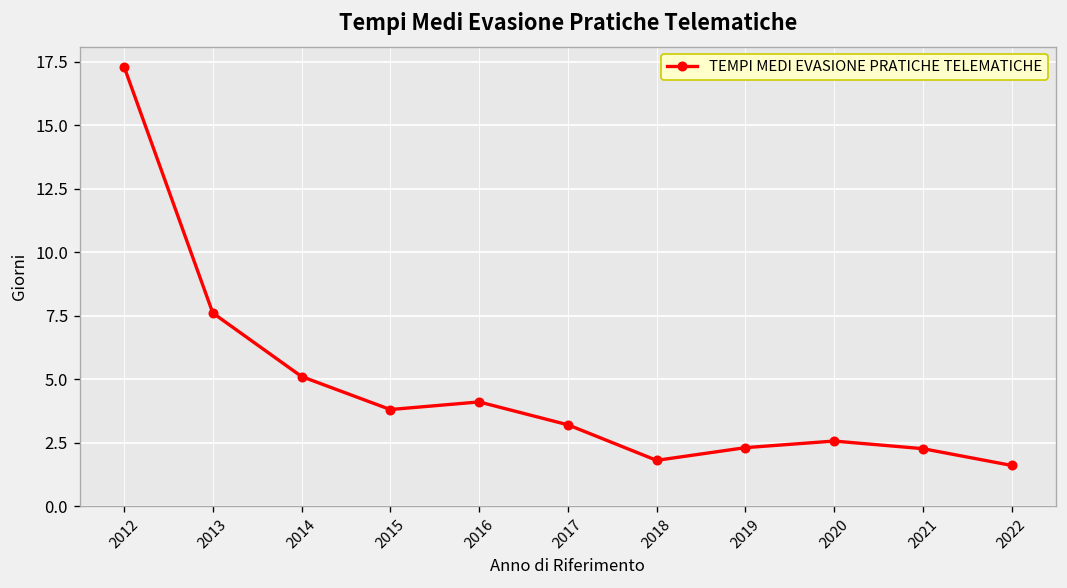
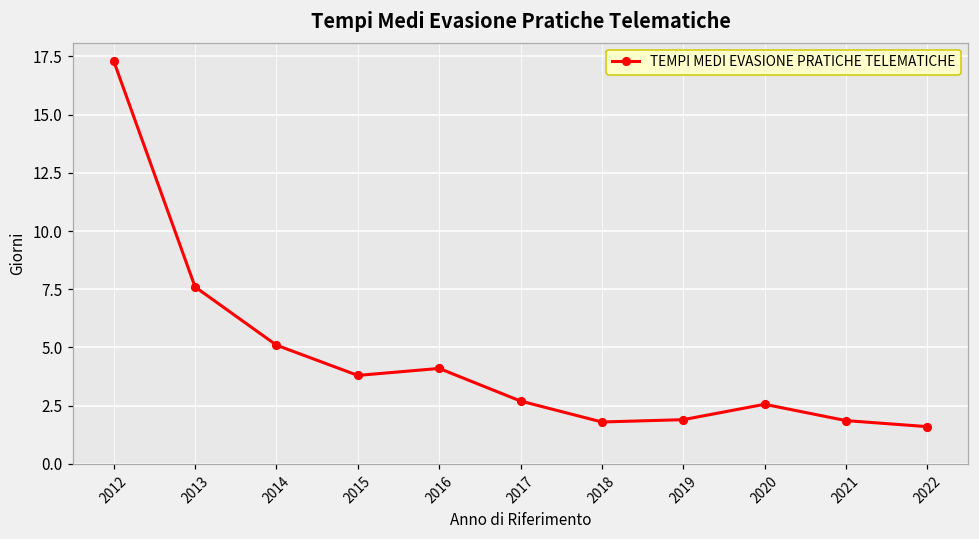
2017: 3.2 -> 2.7
2019: 2.3 -> 1.9
2021: 2.3 -> 1.9
